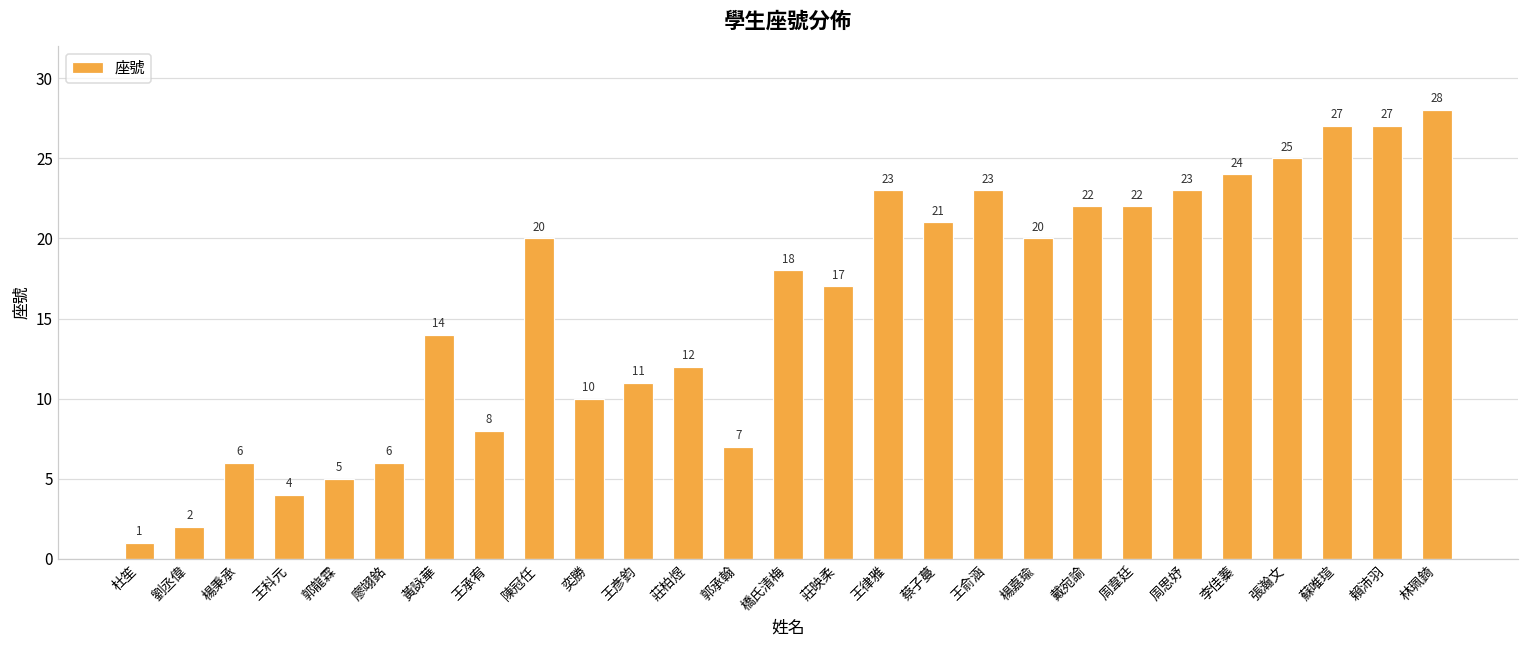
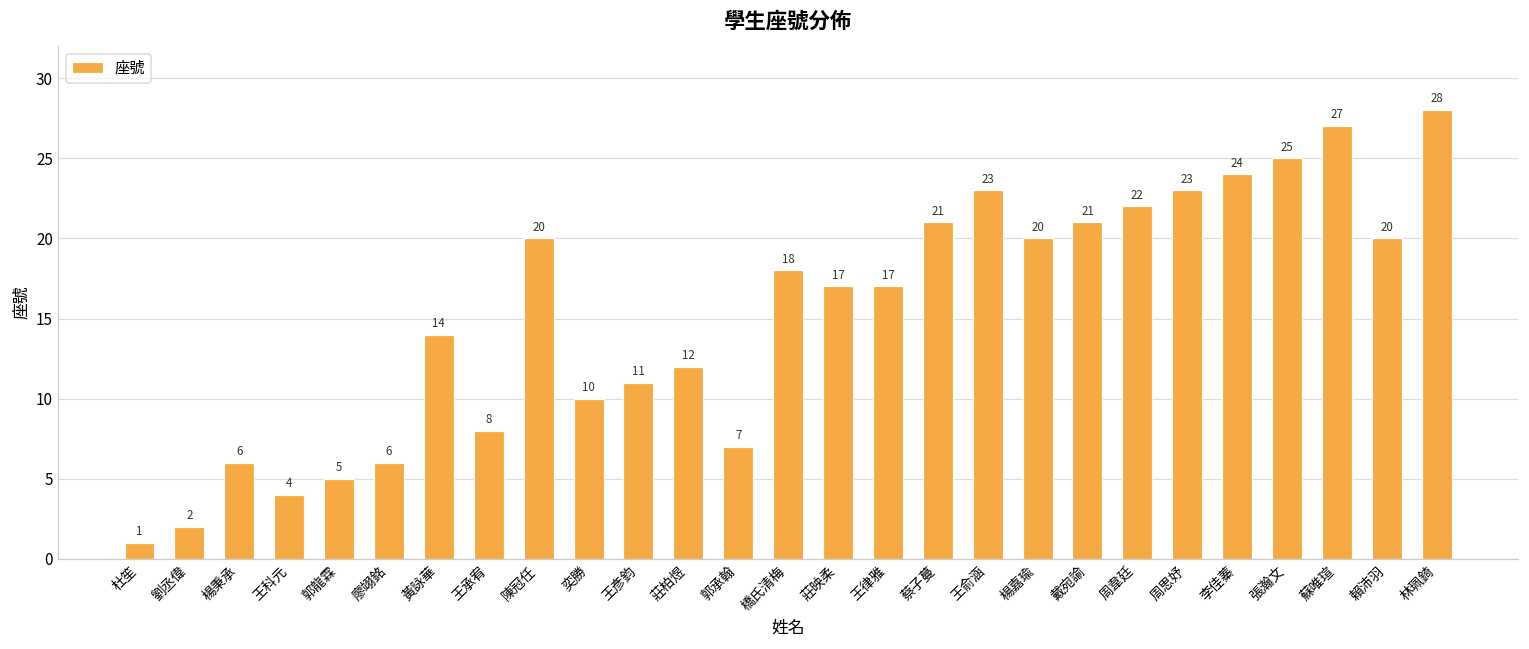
王律雅: 23 -> 17
戴宛諭: 22 -> 21
賴沛羽: 27 -> 20
